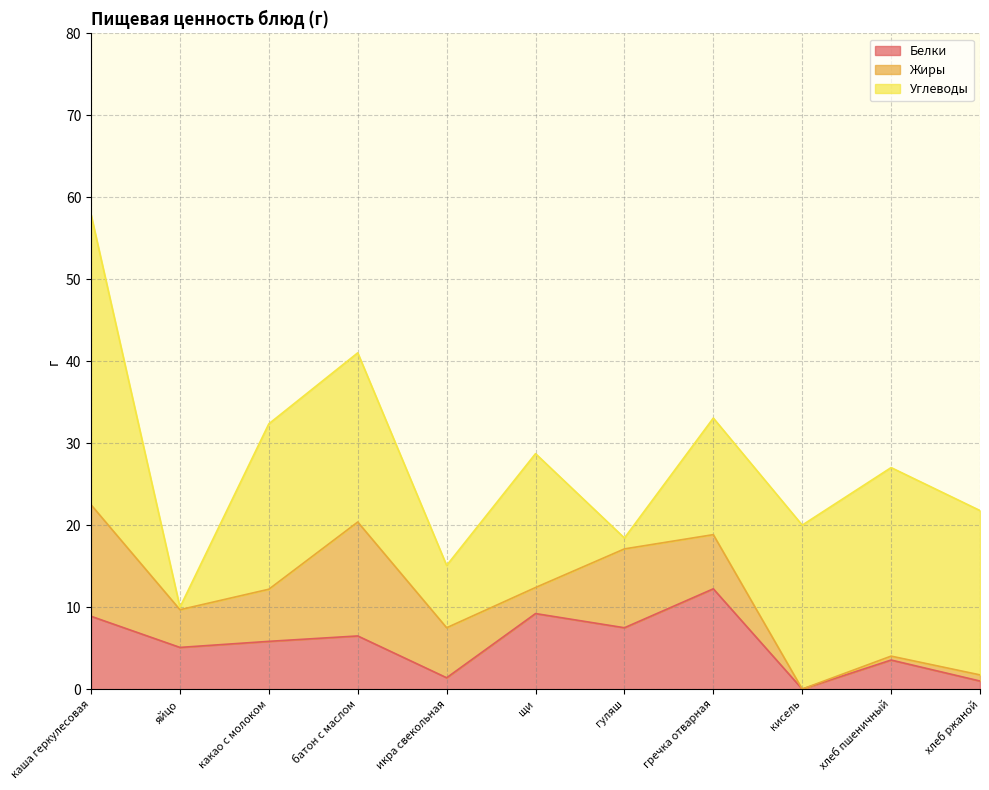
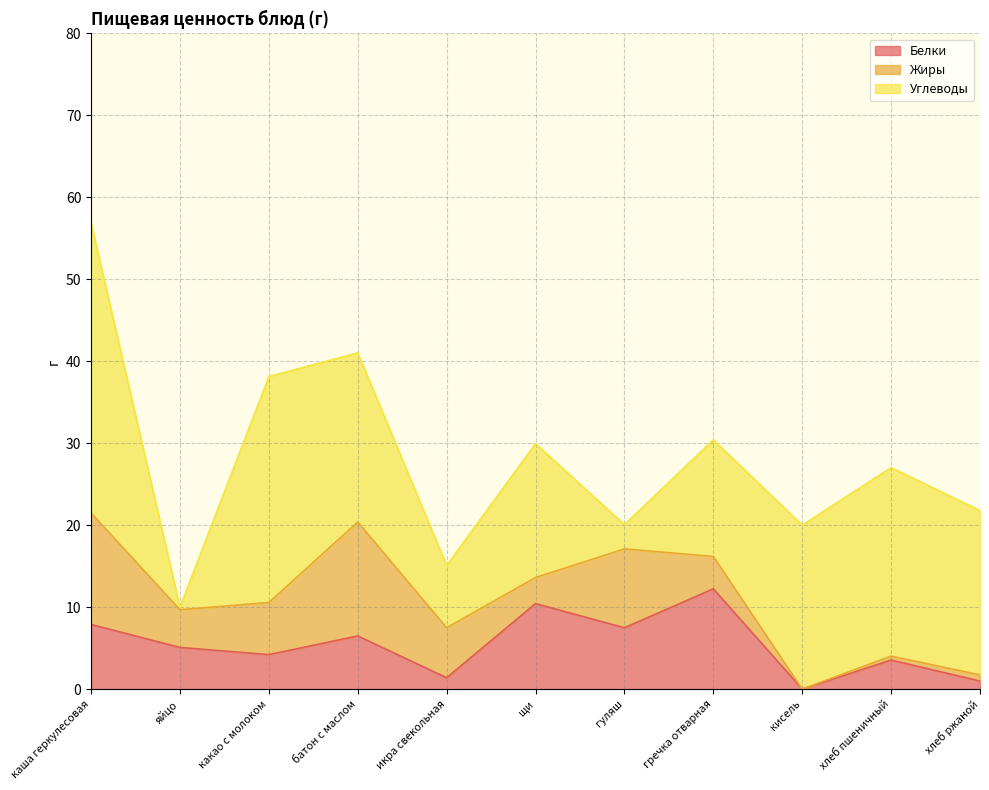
Белки, каша геркулесовая: 9 -> 8
Белки, какао с молоком: 6 -> 4
Углеводы, какао с молоком: 20 -> 28
Белки, щи: 9 -> 10
Углеводы, гуляш: 1 -> 3
Жиры, гречка отварная: 7 -> 4
